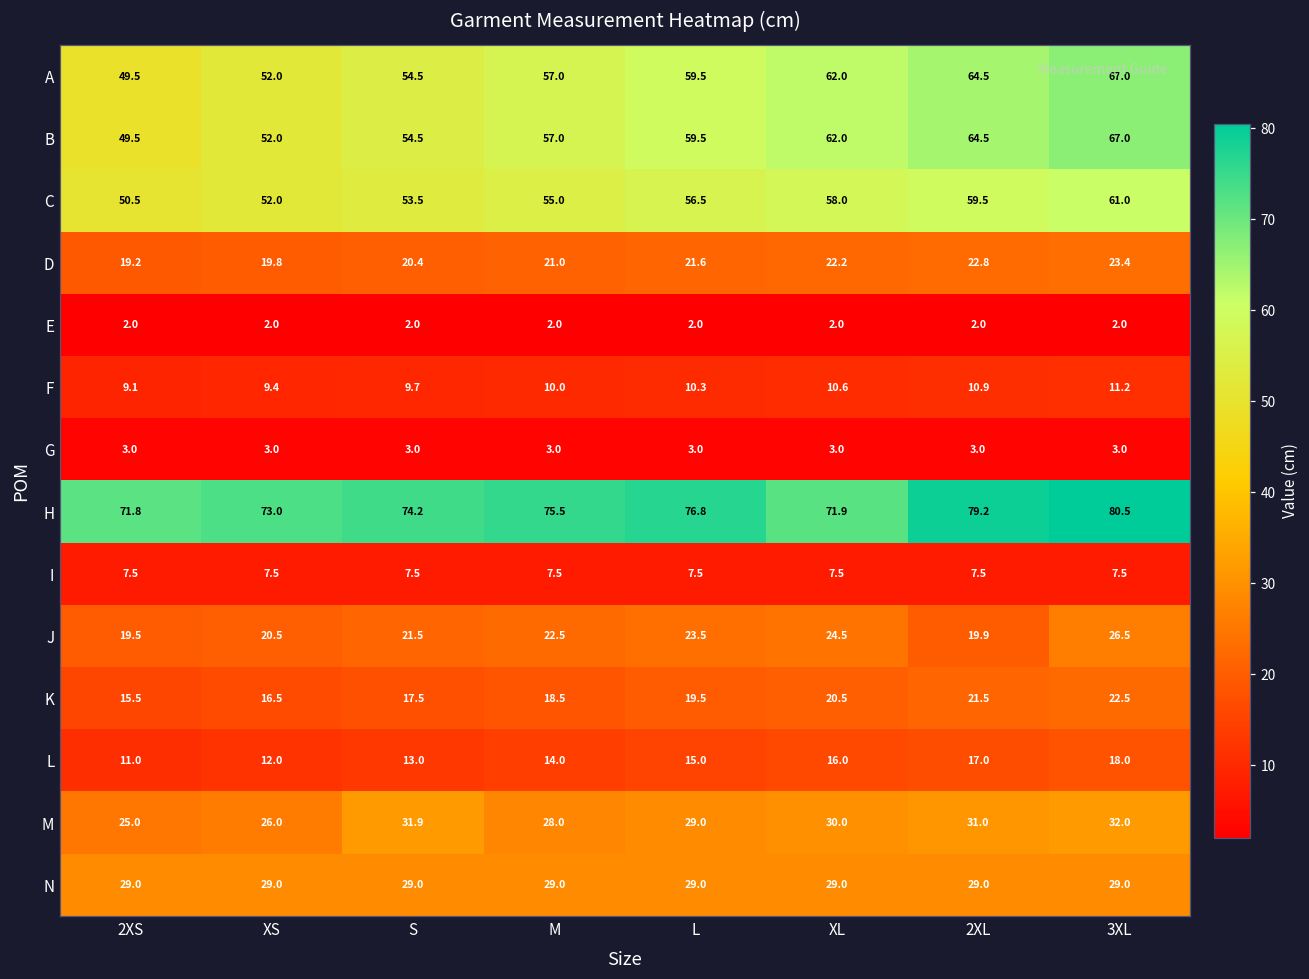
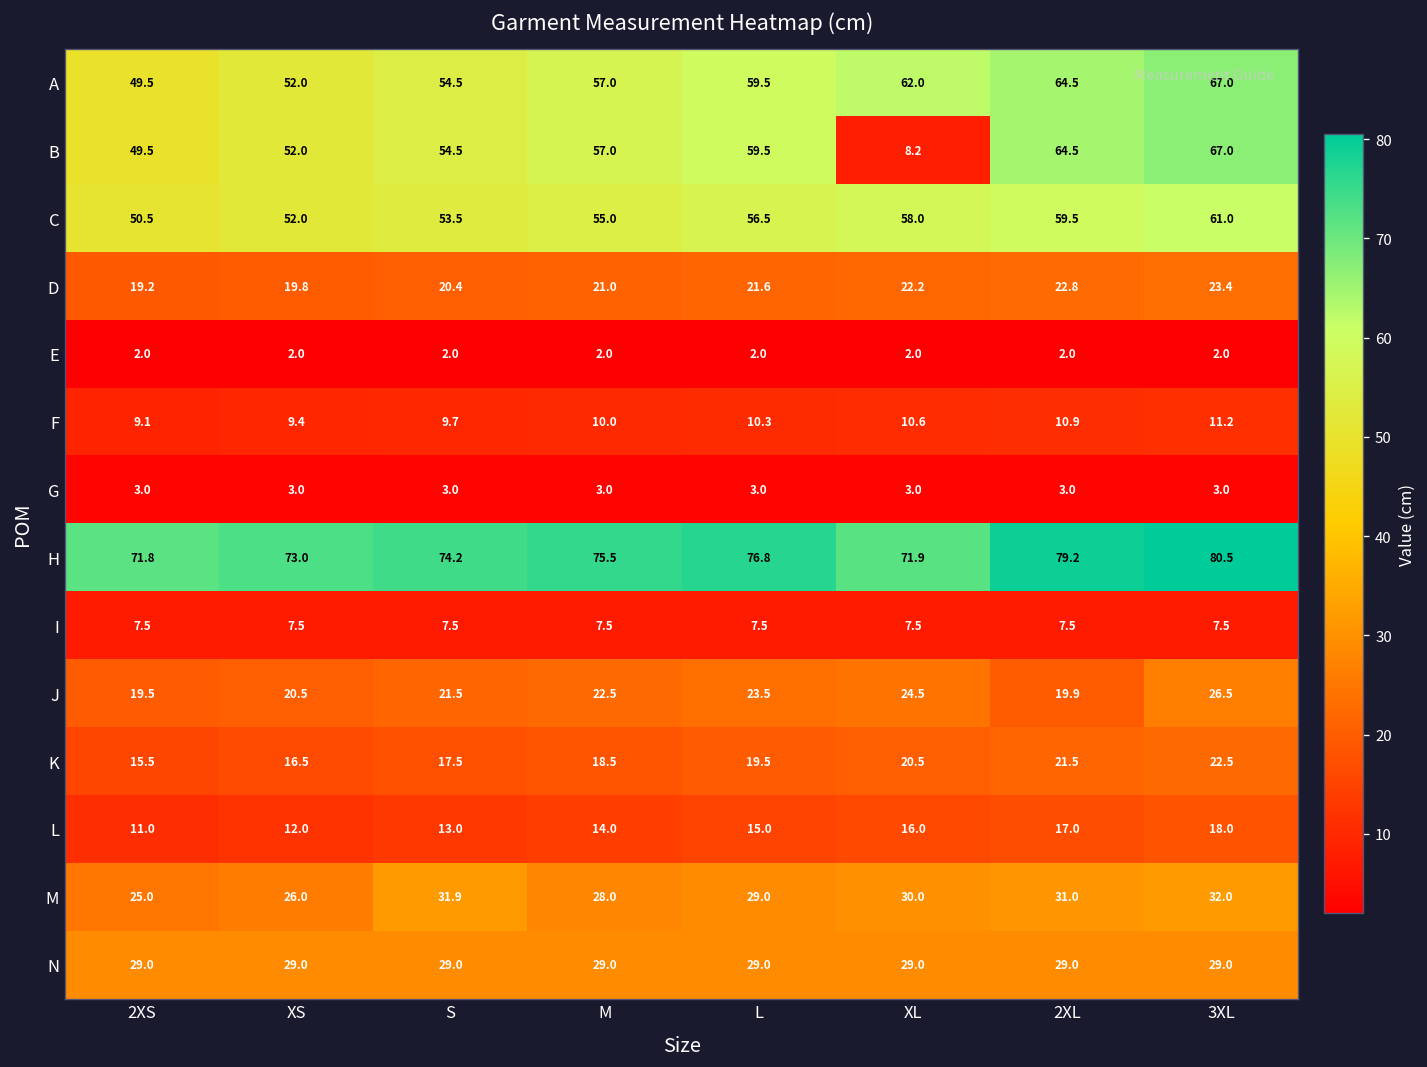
B, XL: 62.0 -> 8.2
